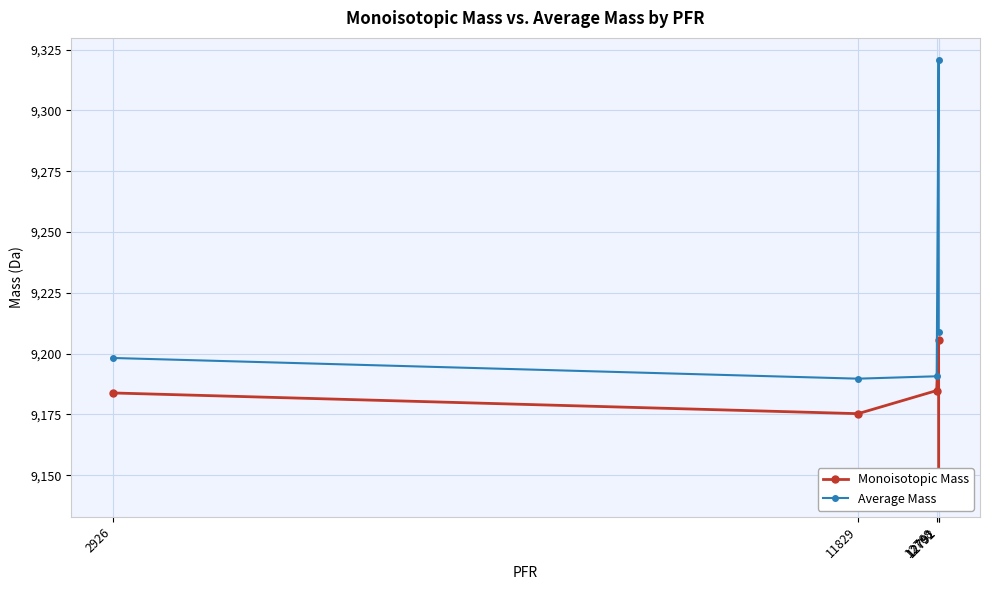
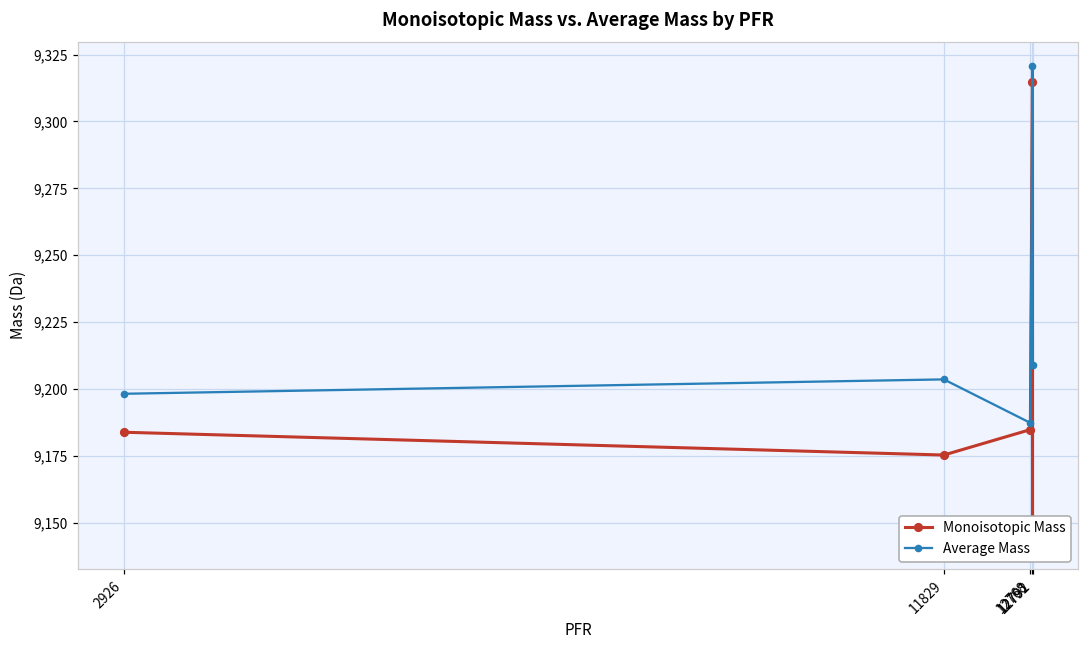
Average Mass, 11829: 9,190 -> 9,204
Average Mass, 12768: 9,191 -> 9,187
Monoisotopic Mass, 12791: 9,206 -> 9,315
